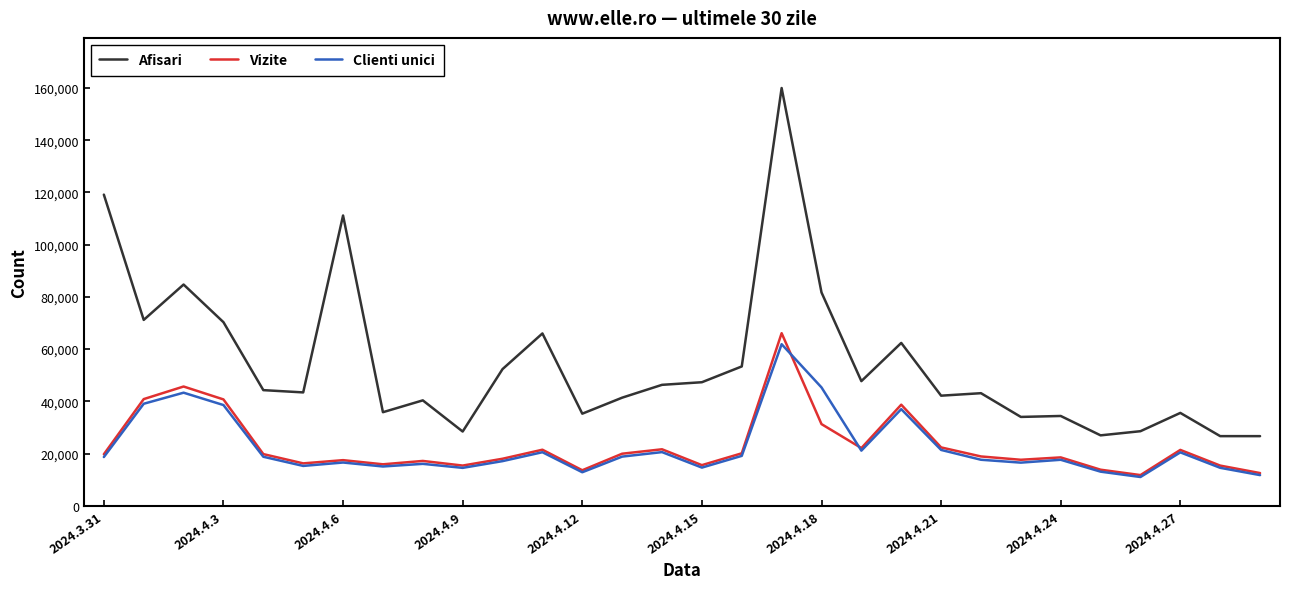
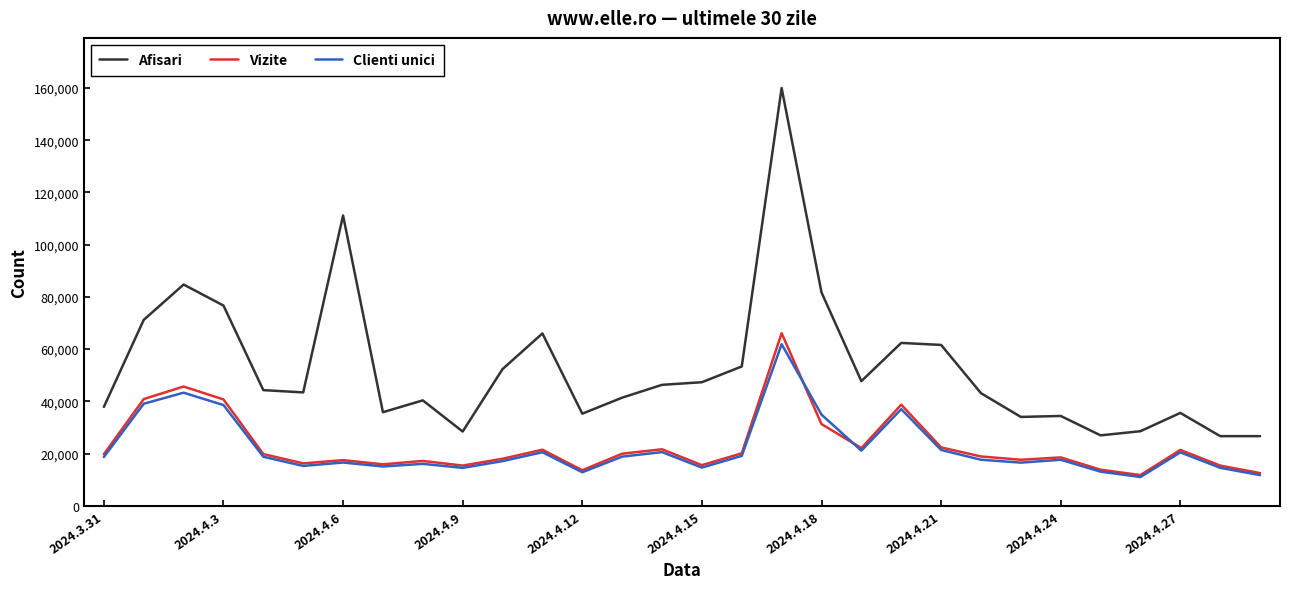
Afisari, 2024.3.31: 119,000 -> 38,000
Afisari, 2024.4.3: 70,000 -> 77,000
Clienti unici, 2024.4.18: 45,000 -> 35,000
Afisari, 2024.4.21: 42,000 -> 62,000
